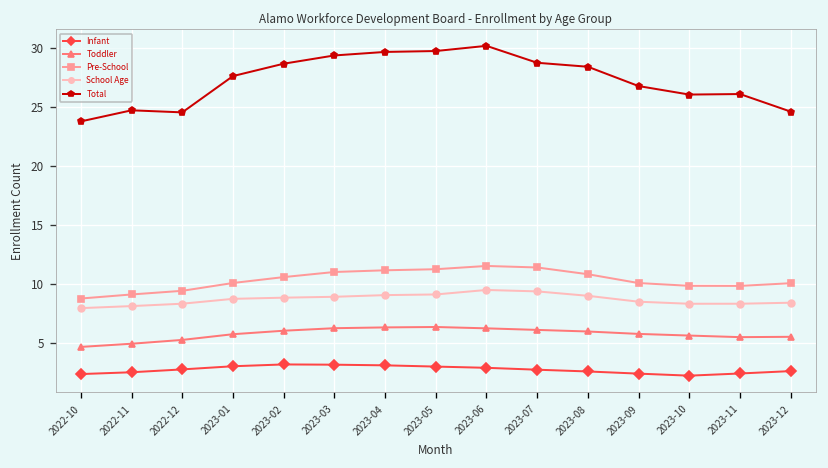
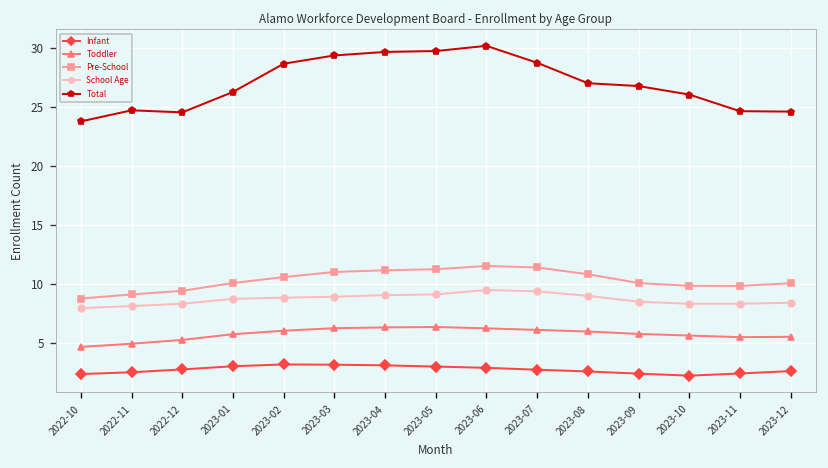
Total, 2023-01: 28 -> 26
Total, 2023-08: 28 -> 27
Total, 2023-11: 26 -> 25
